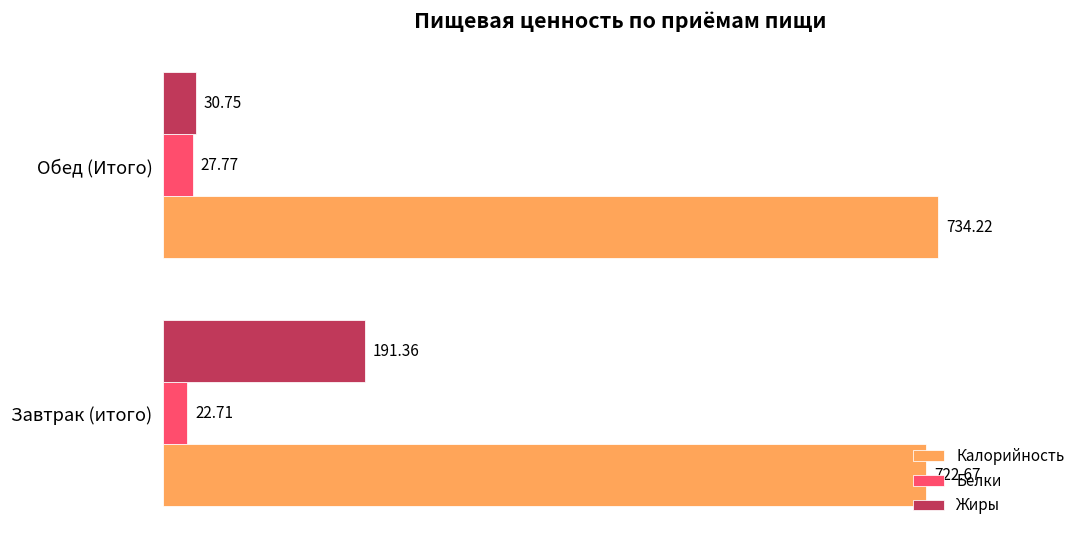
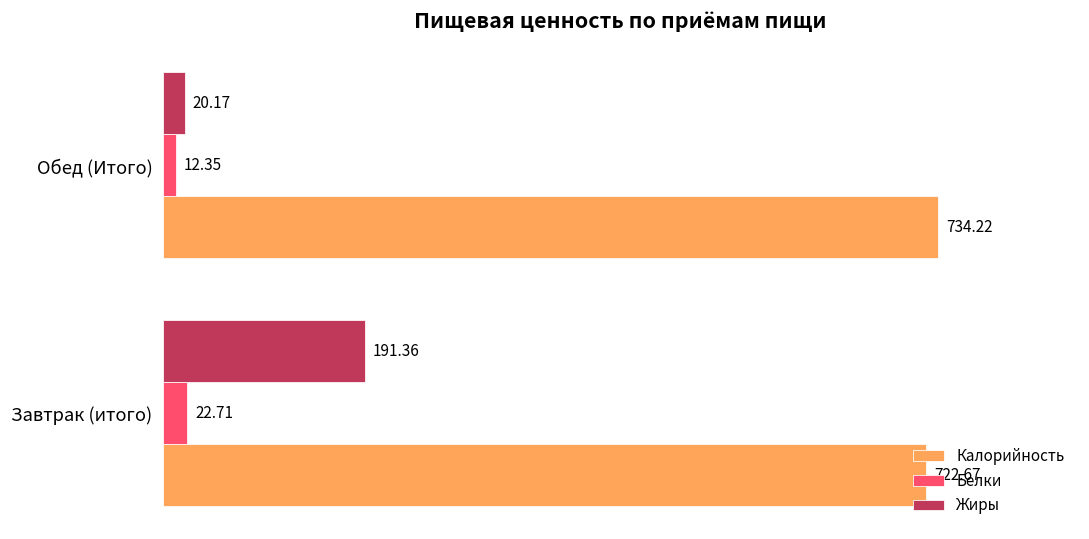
Жиры, Обед (Итого): 30.75 -> 20.17
Белки, Обед (Итого): 27.77 -> 12.35
